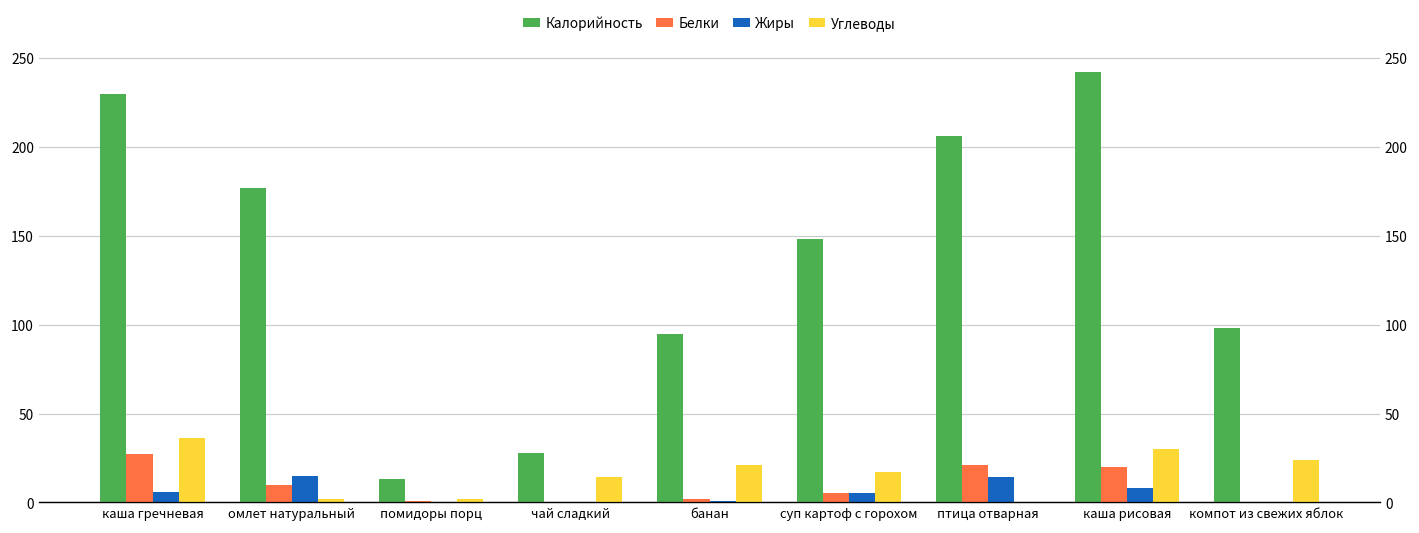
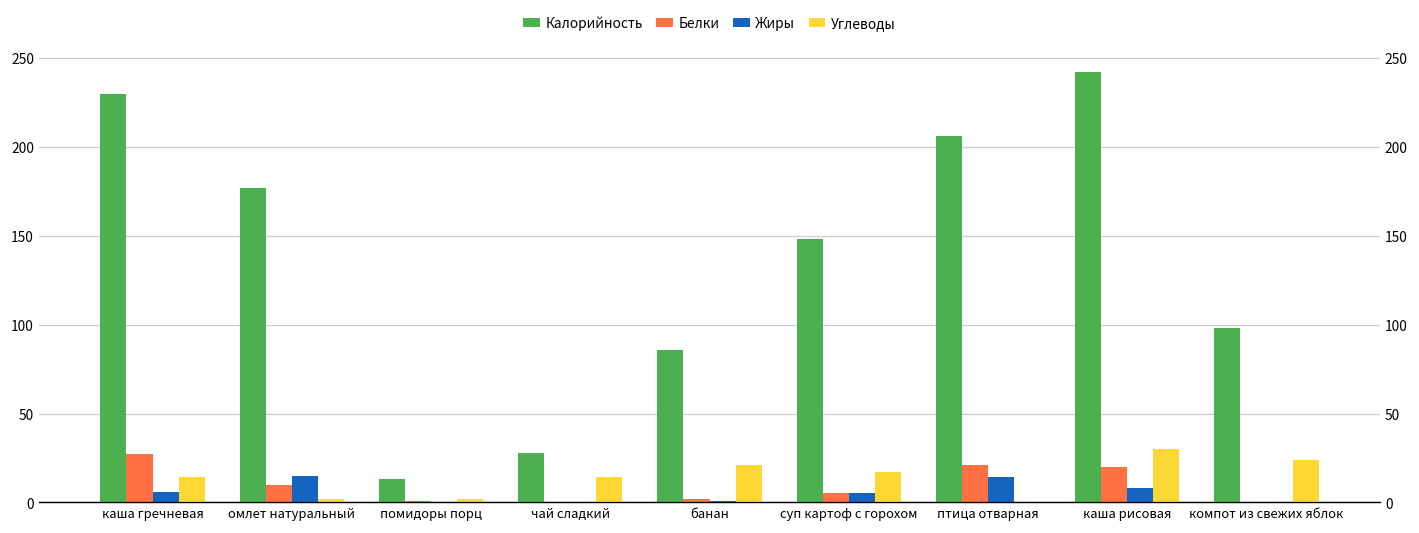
Углеводы, каша гречневая: 36 -> 14
Калорийность, банан: 95 -> 86
